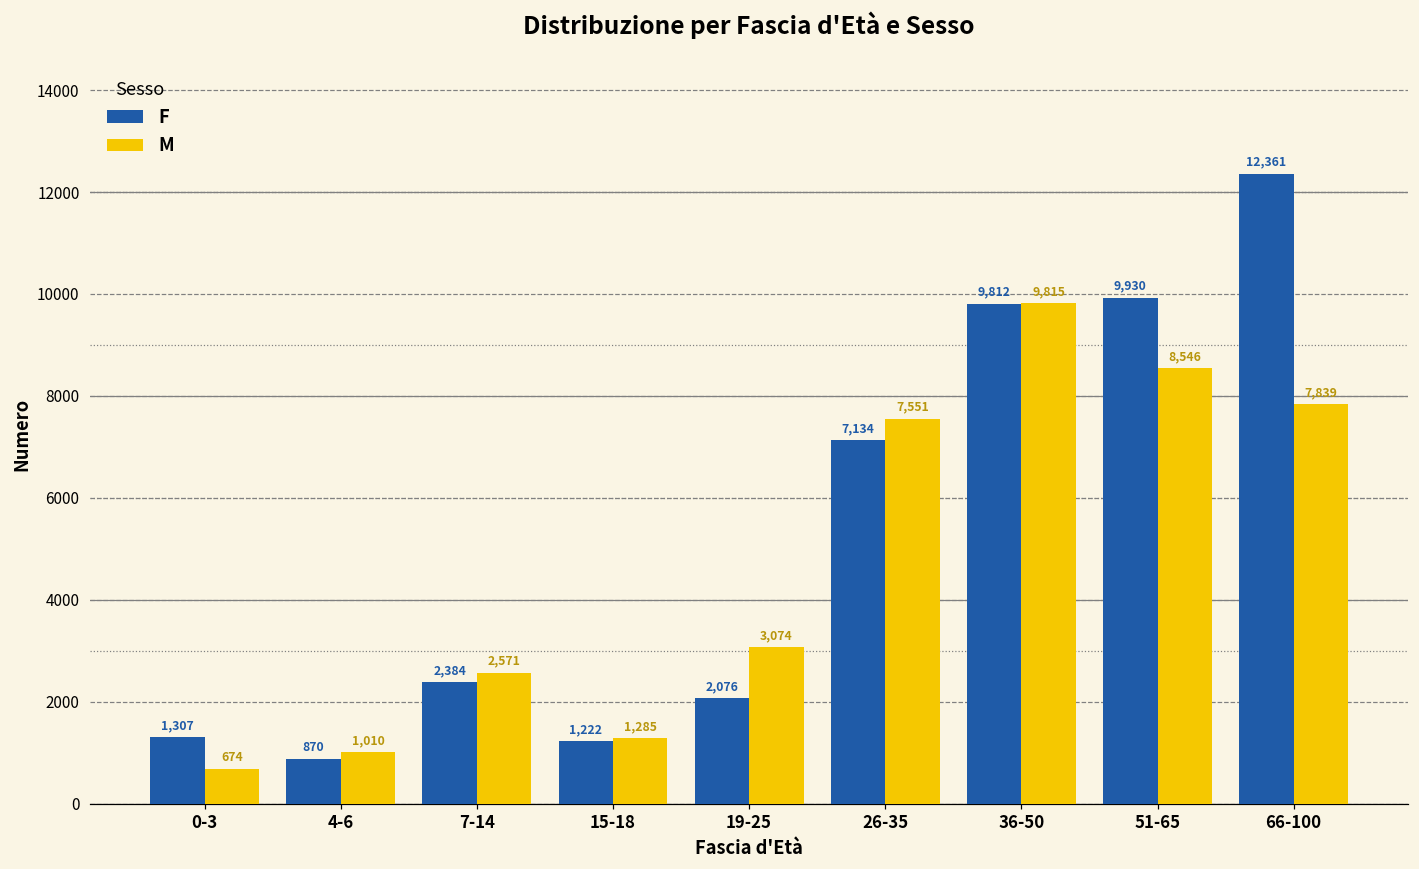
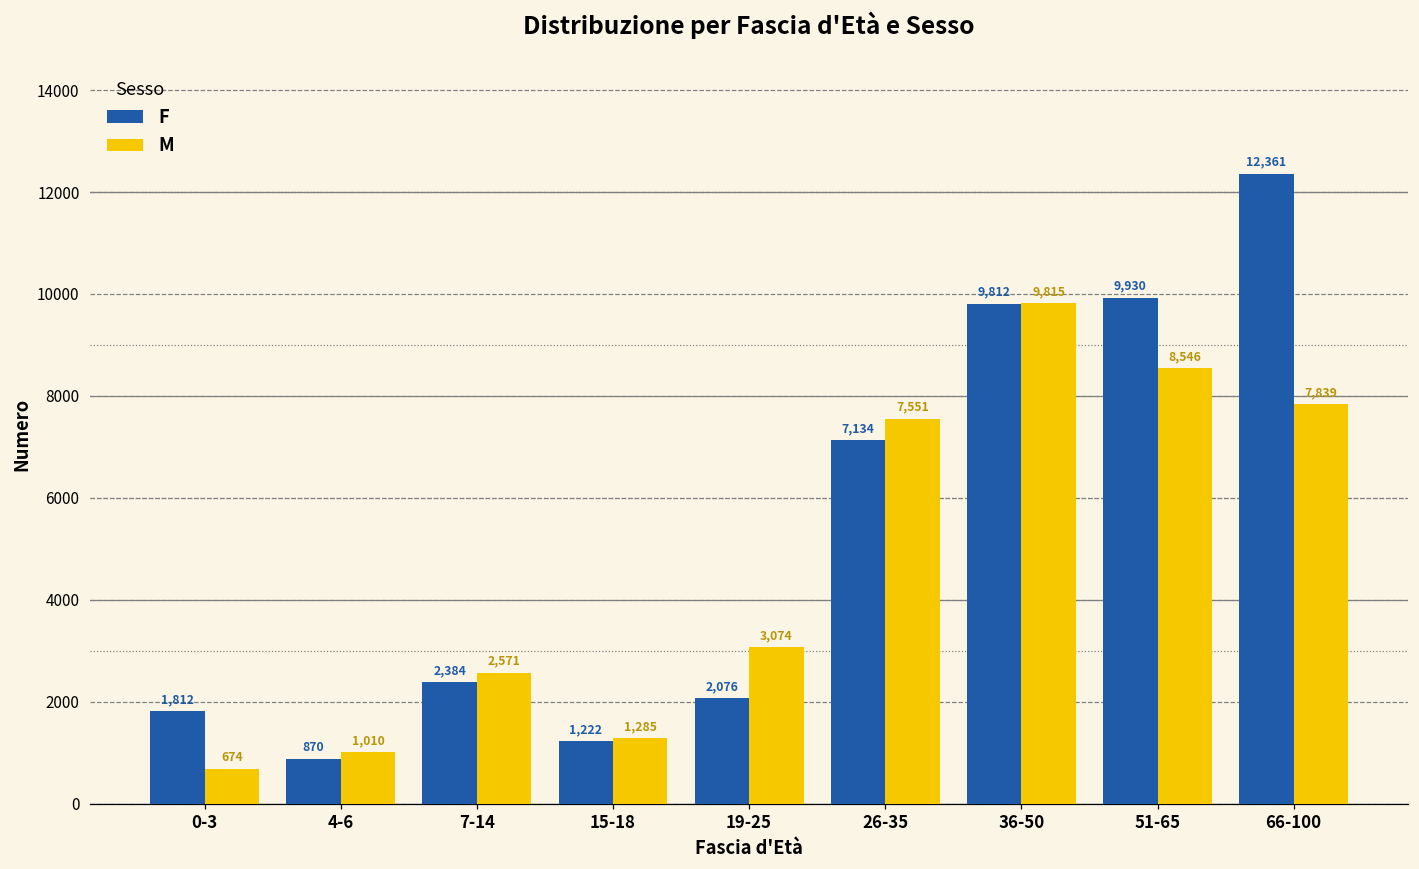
F, 0-3: 1,307 -> 1,812
